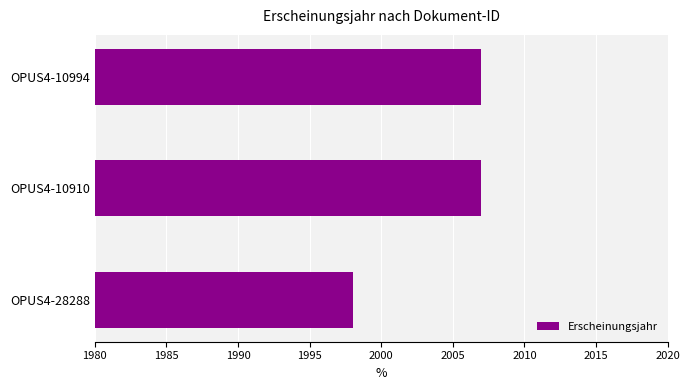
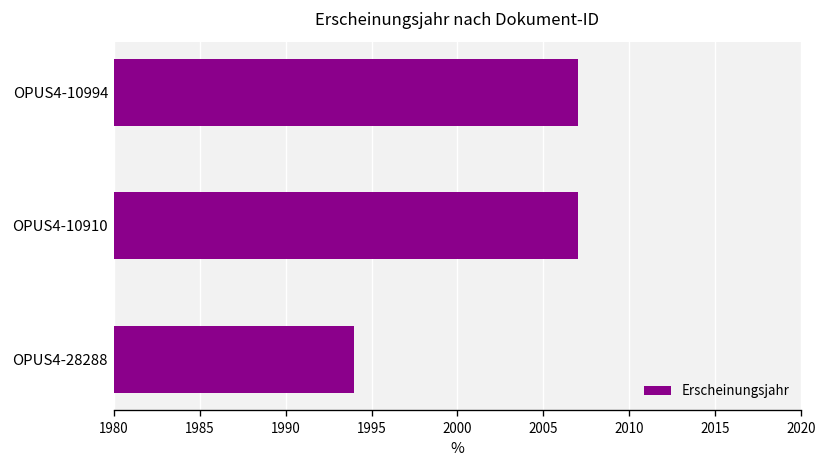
OPUS4-28288: 1998 -> 1994
